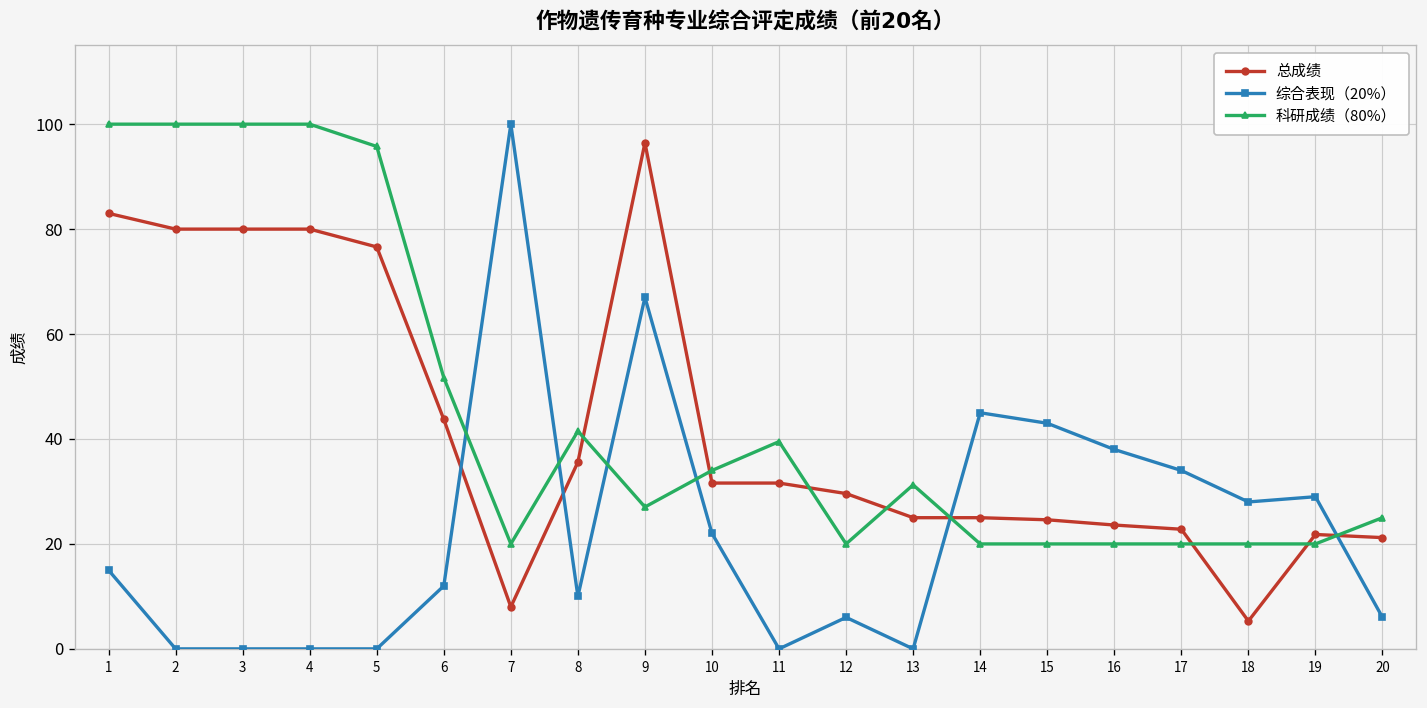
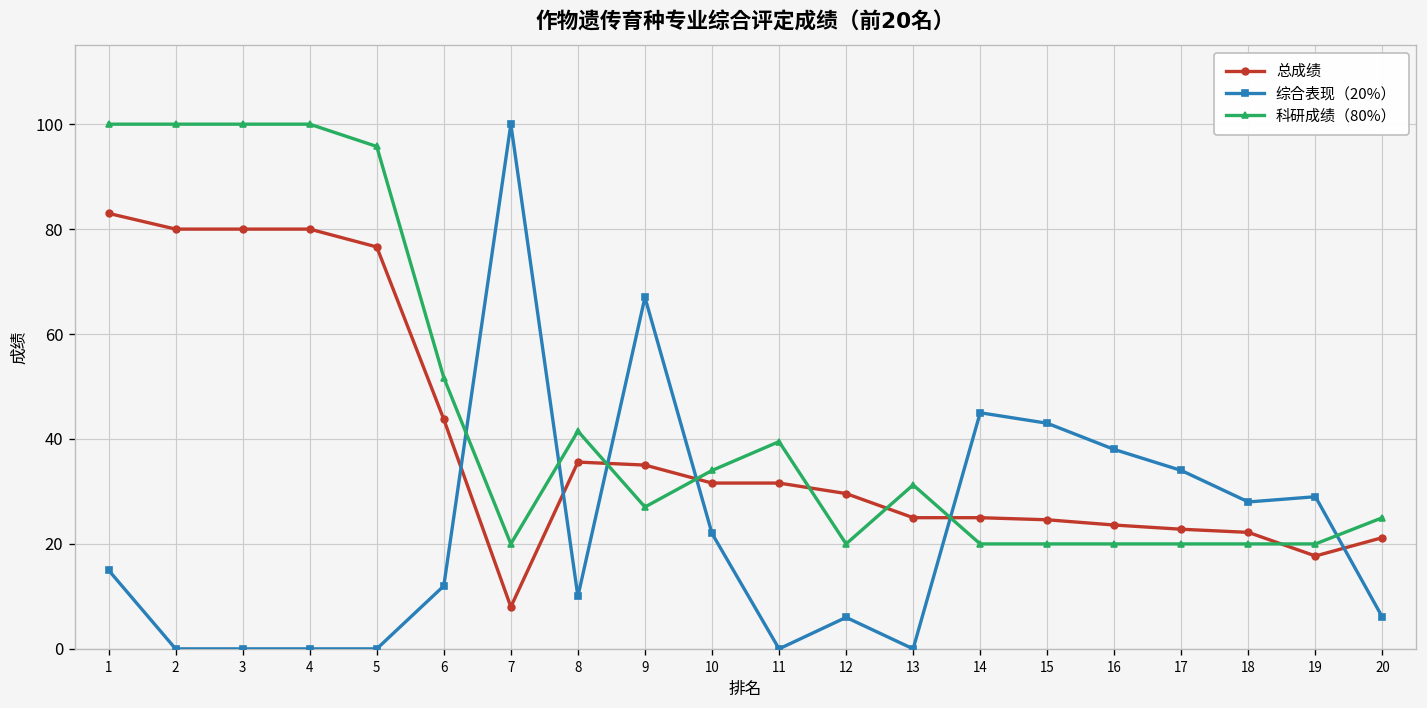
总成绩, 9: 96 -> 35
总成绩, 18: 5 -> 22
总成绩, 19: 22 -> 18
